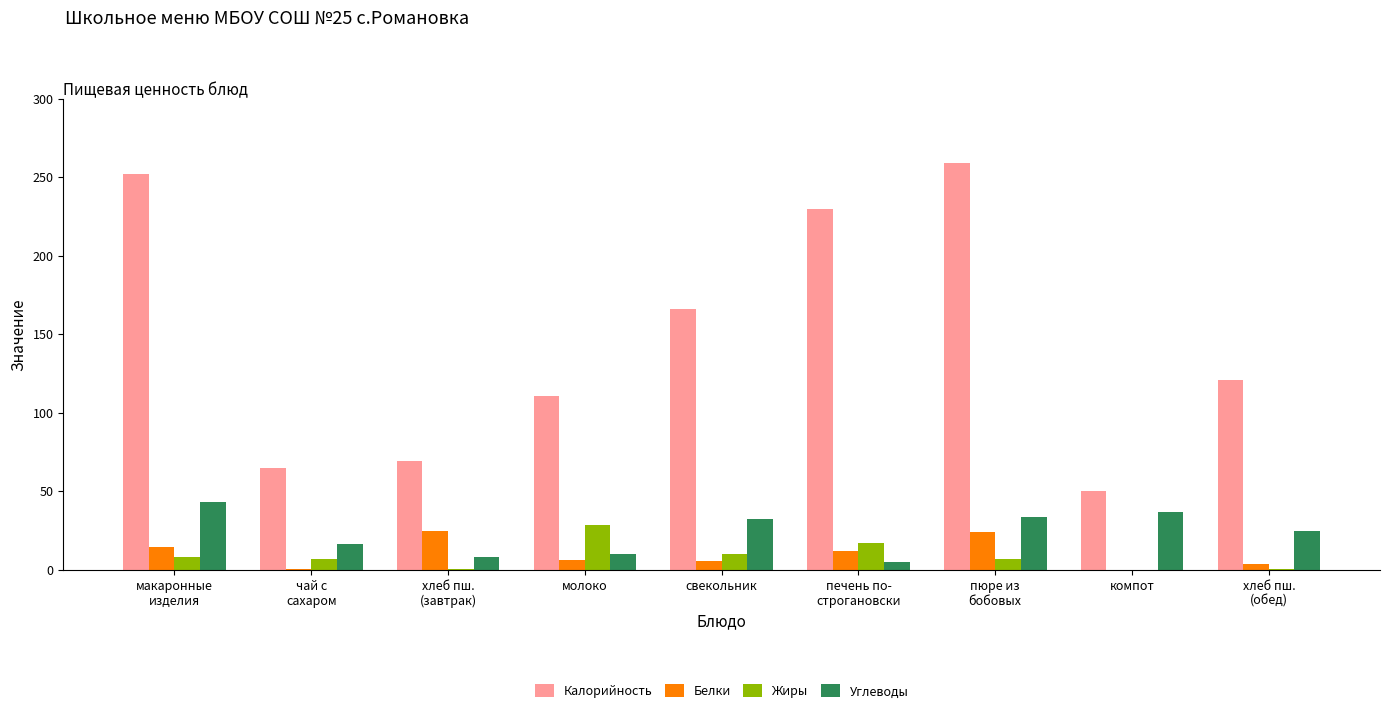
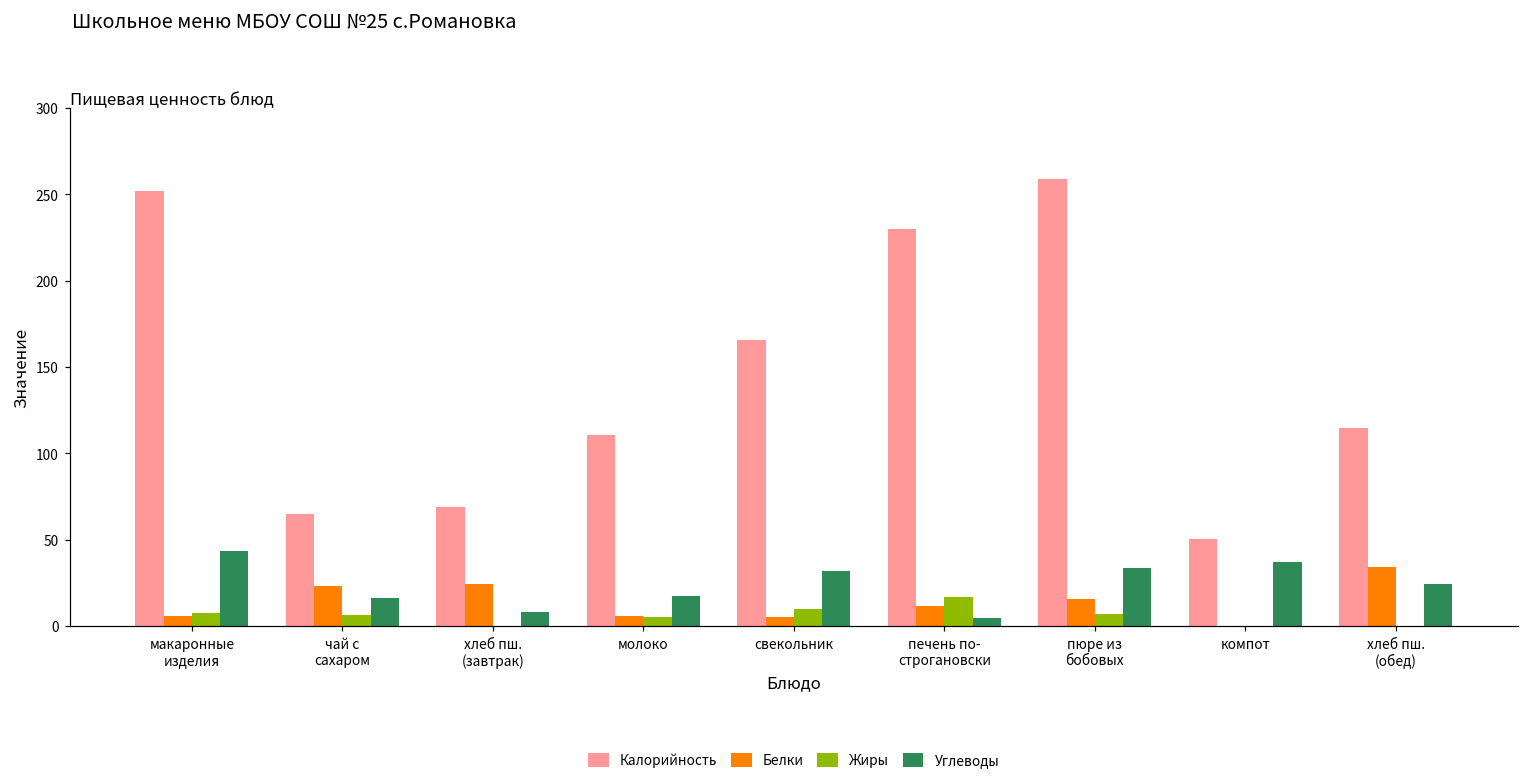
Белки, макаронные изделия: 14 -> 6
Белки, чай с сахаром: 0 -> 23
Жиры, молоко: 29 -> 5
Углеводы, молоко: 10 -> 18
Белки, пюре из бобовых: 24 -> 16
Калорийность, хлеб пш. (обед): 121 -> 115
Белки, хлеб пш. (обед): 4 -> 34
